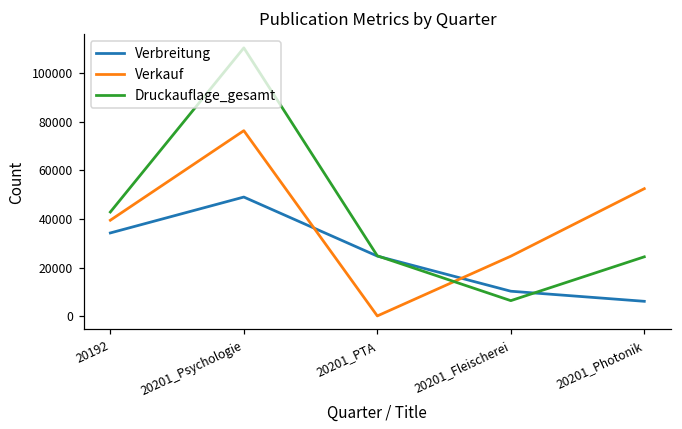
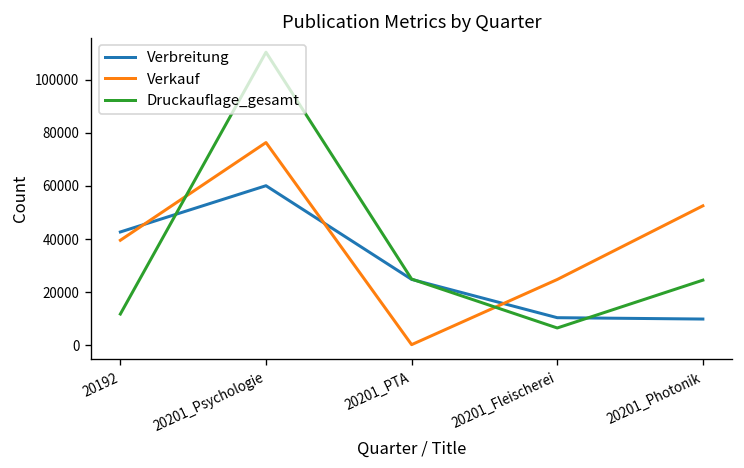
Verbreitung, 20192: 34000 -> 43000
Druckauflage_gesamt, 20192: 43000 -> 12000
Verbreitung, 20201_Psychologie: 49000 -> 60000
Verbreitung, 20201_Photonik: 6000 -> 10000
